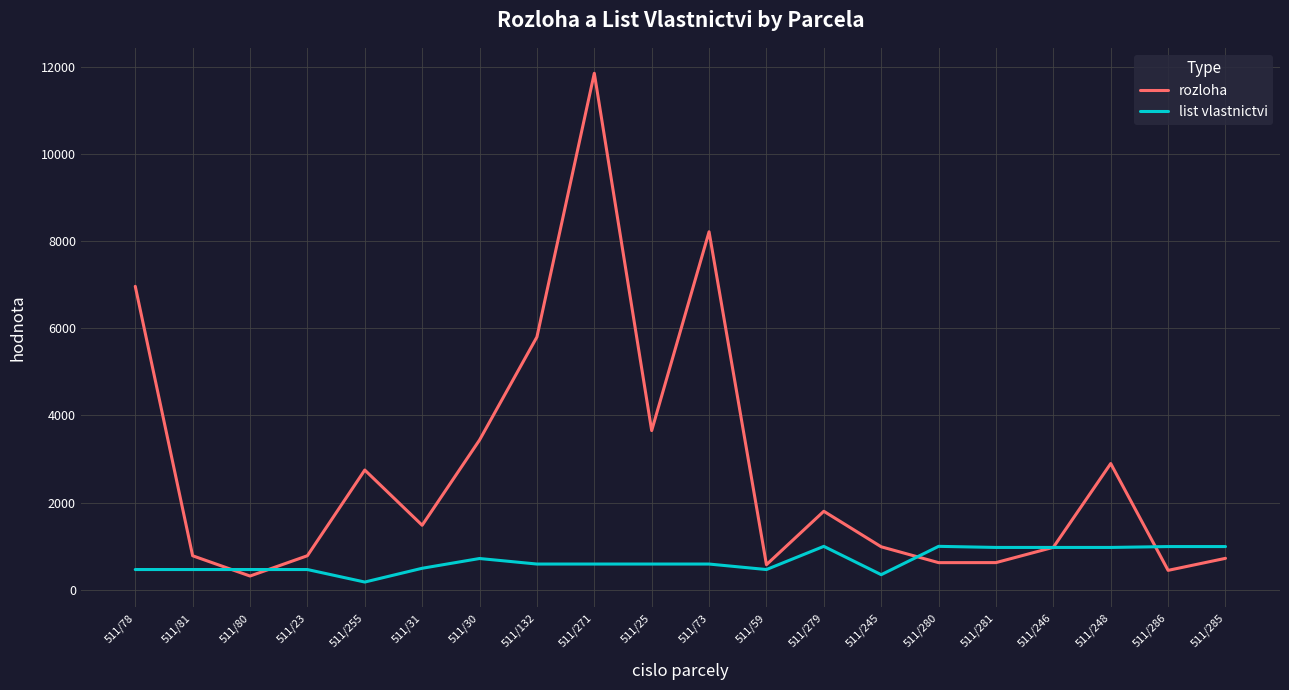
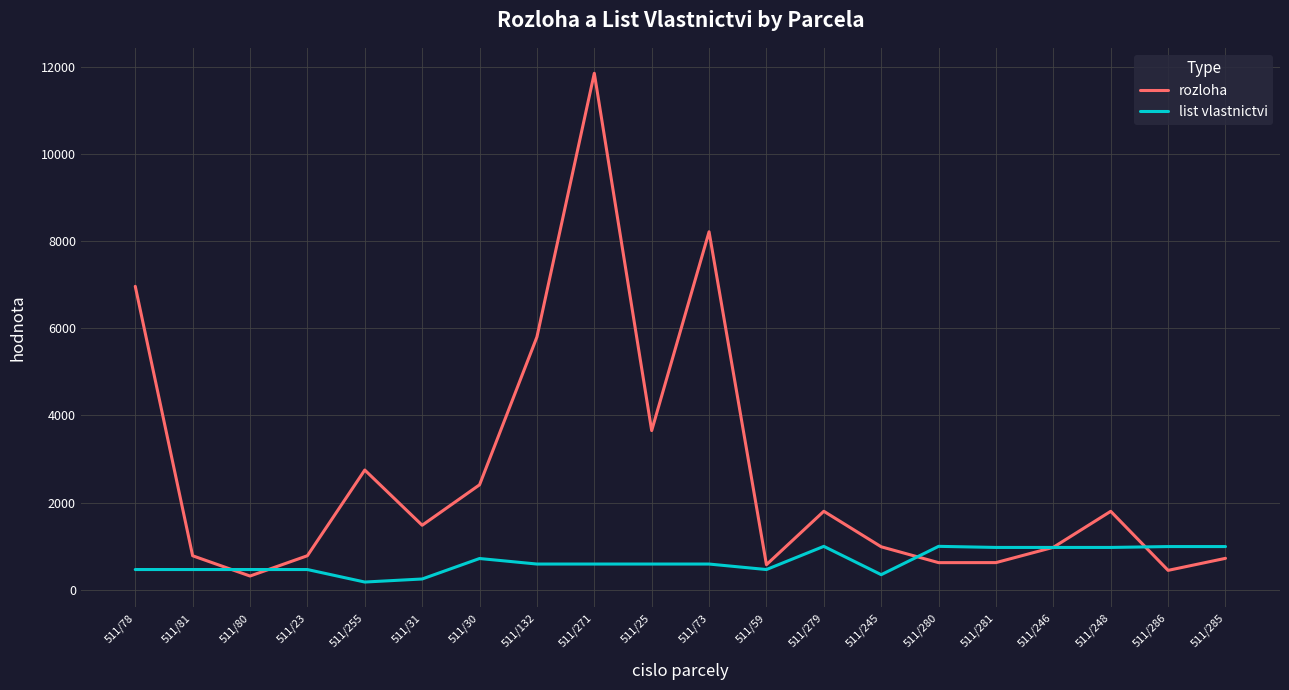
list vlastnictvi, 511/31: 500 -> 200
rozloha, 511/30: 3400 -> 2400
rozloha, 511/248: 2900 -> 1800
